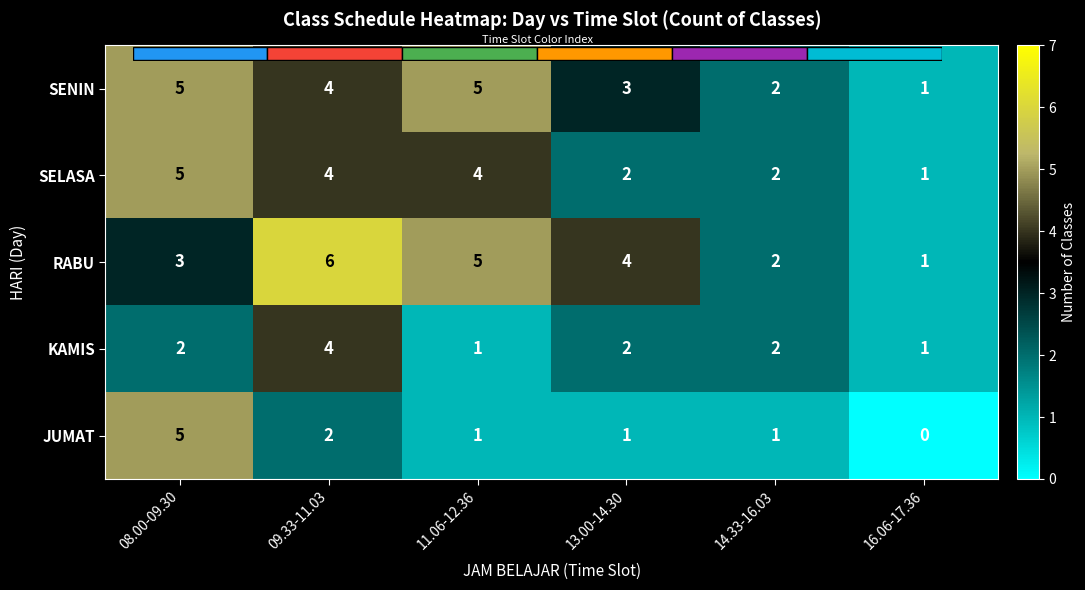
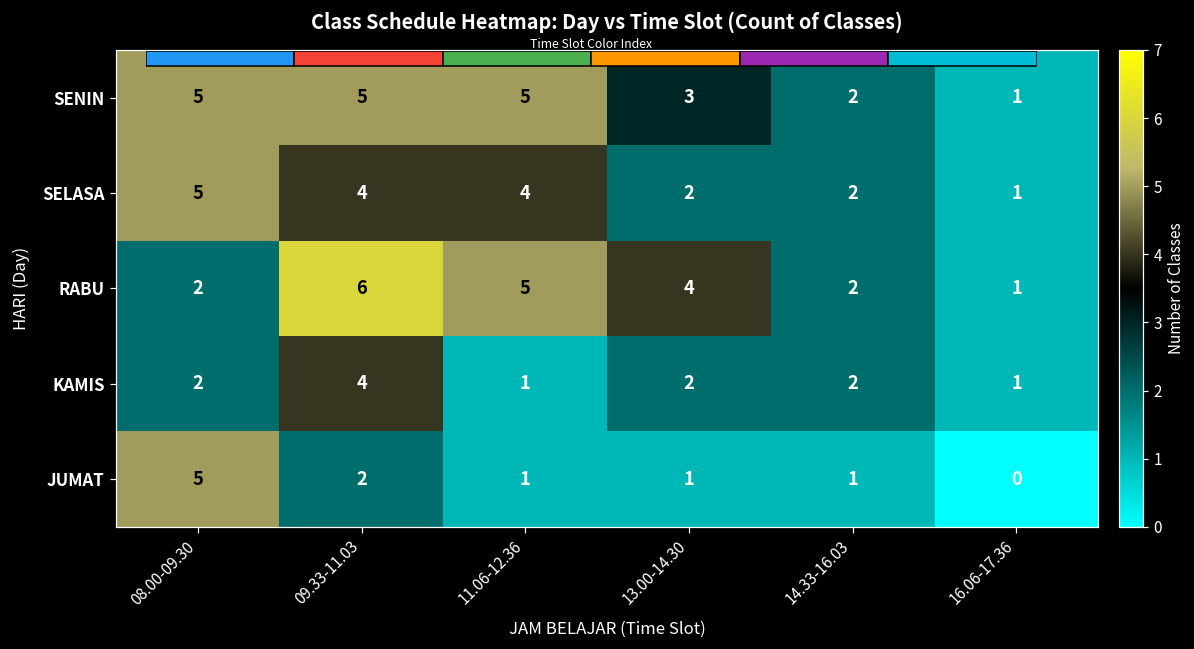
Class Schedule Heatmap: Day vs Time Slot (Count of Classes), SENIN, 09.33-11.03: 4 -> 5
Class Schedule Heatmap: Day vs Time Slot (Count of Classes), RABU, 08.00-09.30: 3 -> 2
